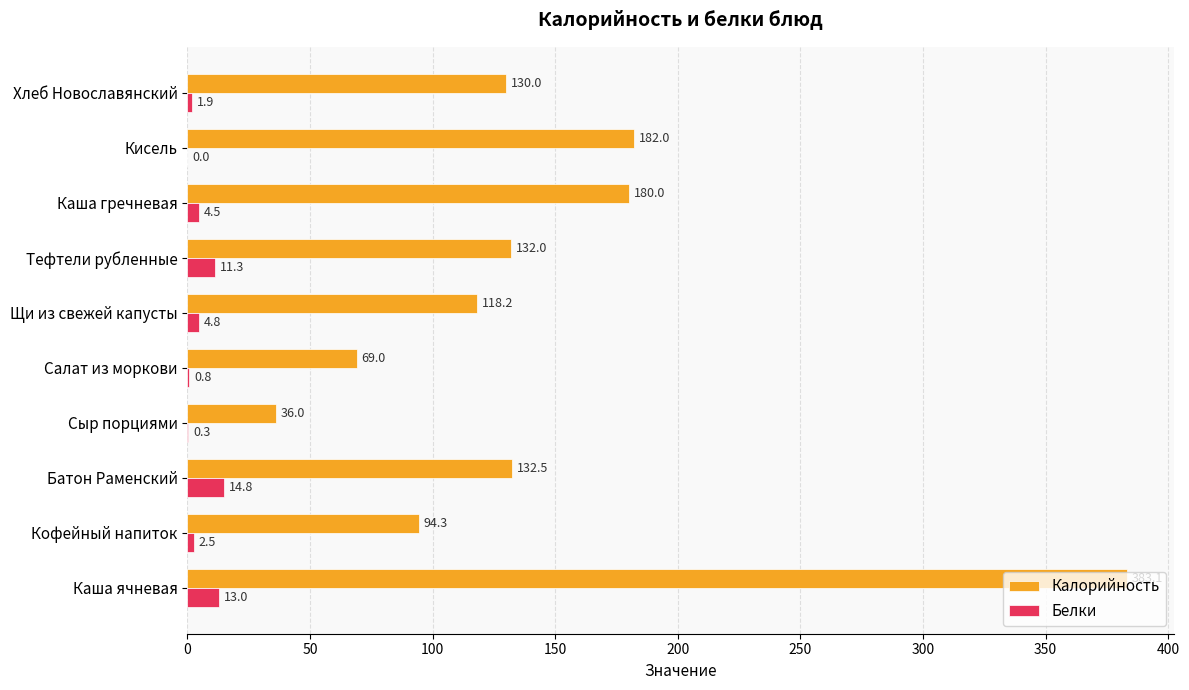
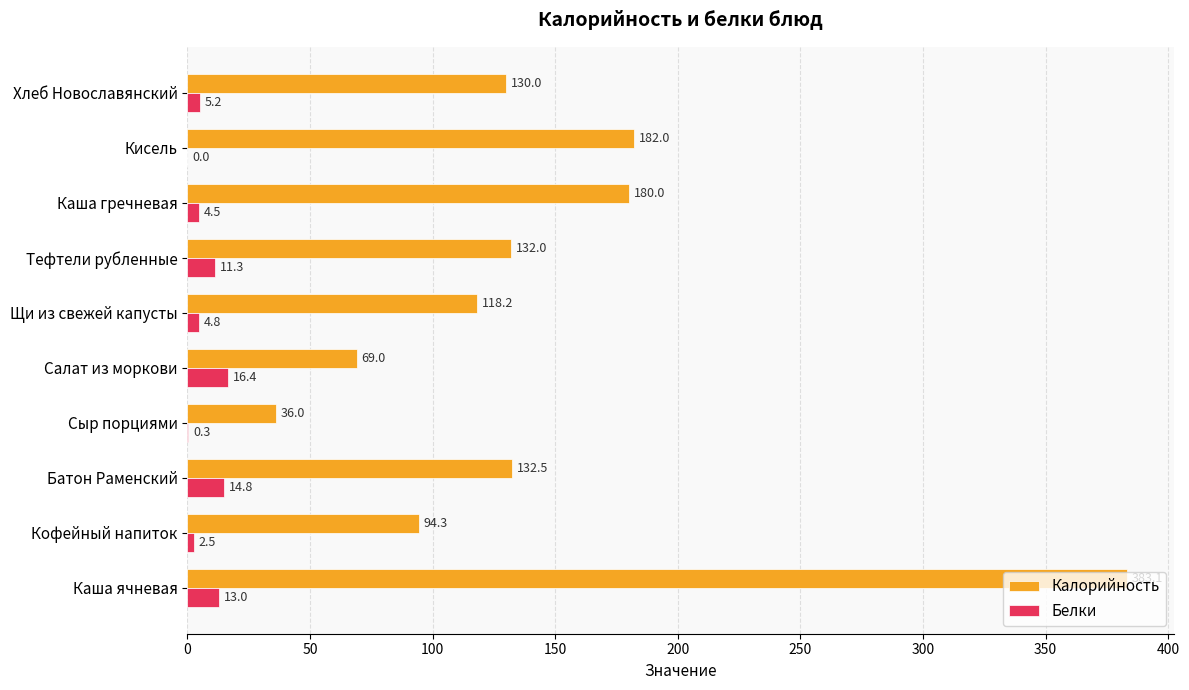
Белки, Хлеб Новославянский: 1.9 -> 5.2
Белки, Салат из моркови: 0.8 -> 16.4
